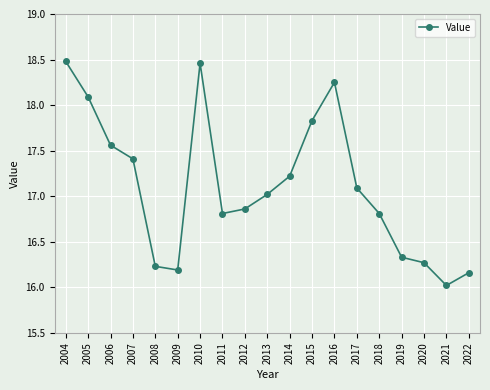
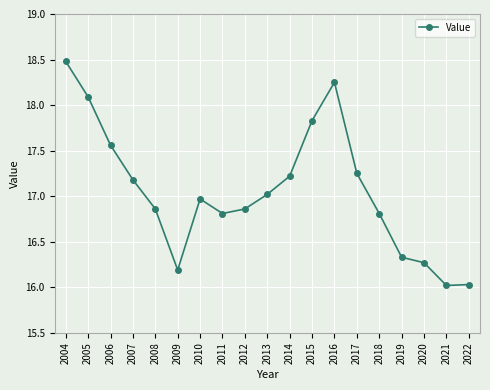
2007: 17.4 -> 17.2
2008: 16.2 -> 16.9
2010: 18.5 -> 17.0
2017: 17.1 -> 17.3
2022: 16.2 -> 16.0
